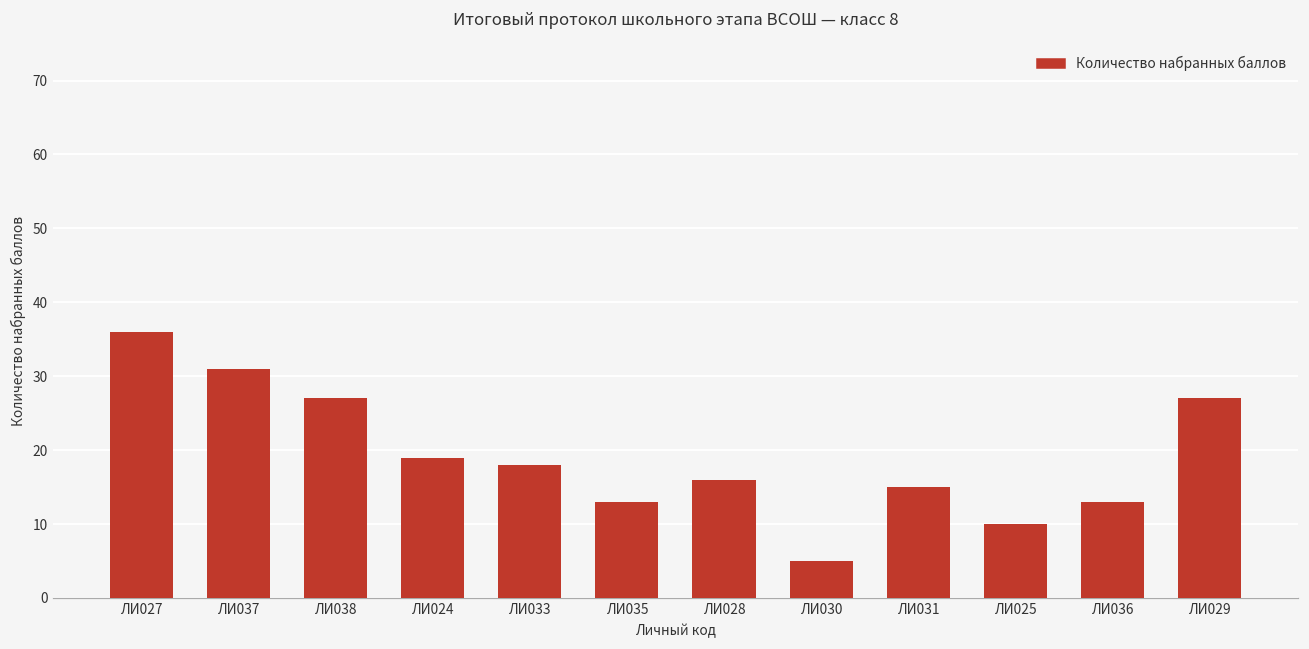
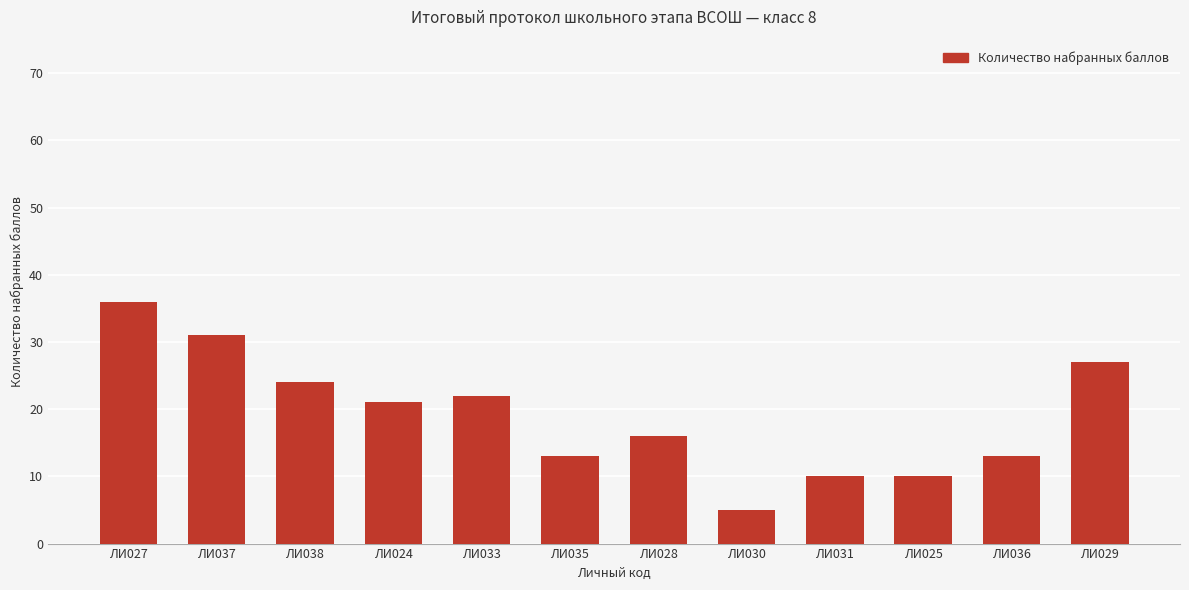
ЛИ038: 27 -> 24
ЛИ024: 19 -> 21
ЛИ033: 18 -> 22
ЛИ031: 15 -> 10
